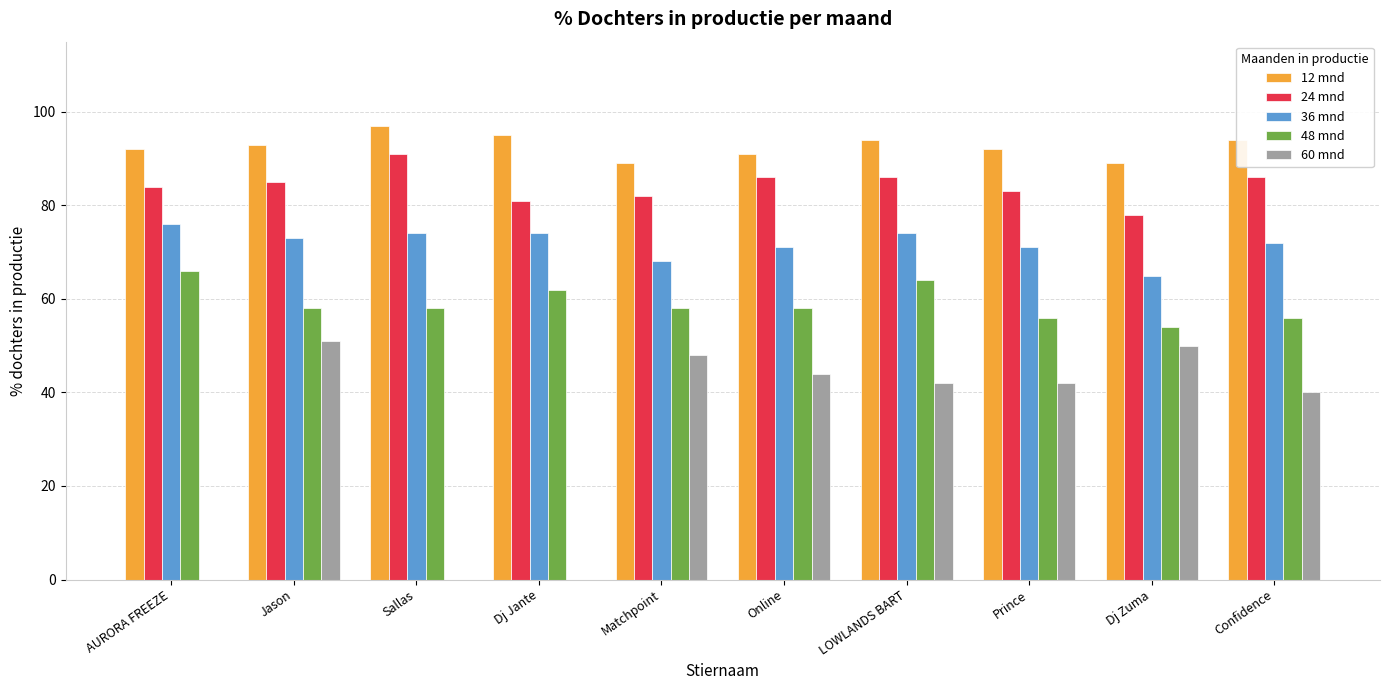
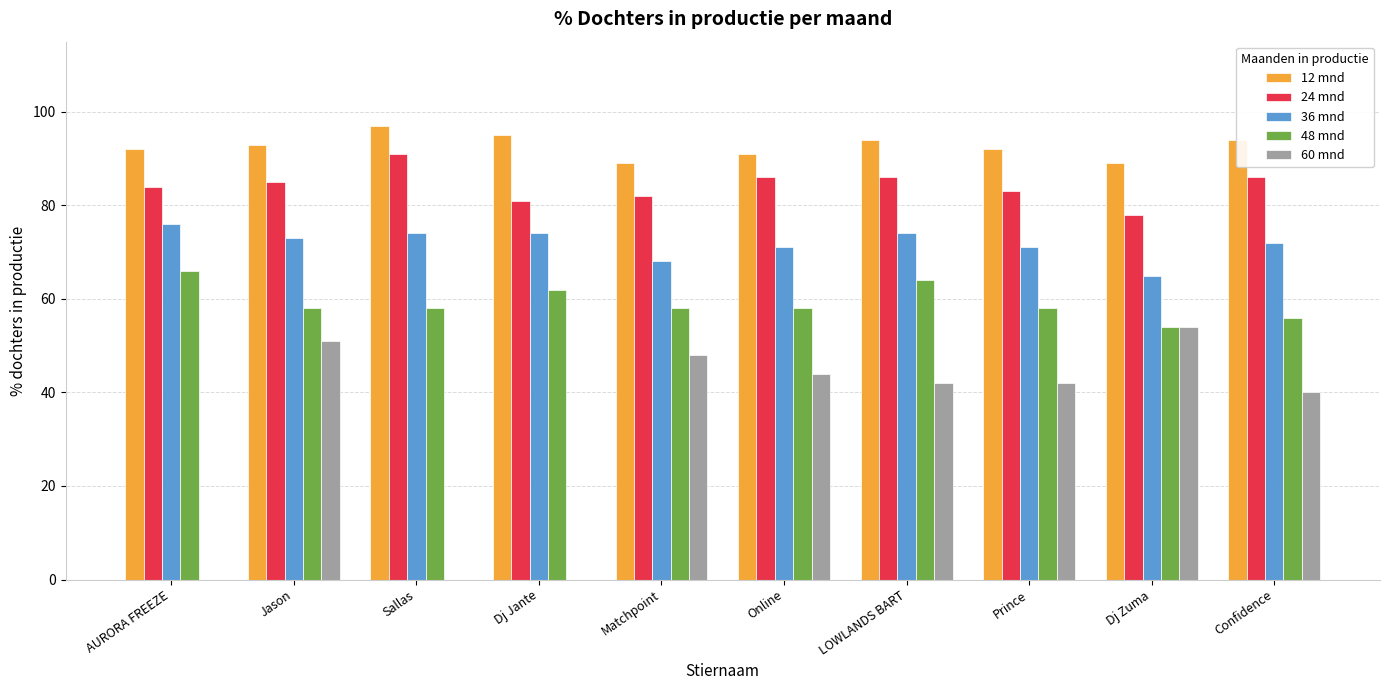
48 mnd, Prince: 56 -> 58
60 mnd, Dj Zuma: 50 -> 54
